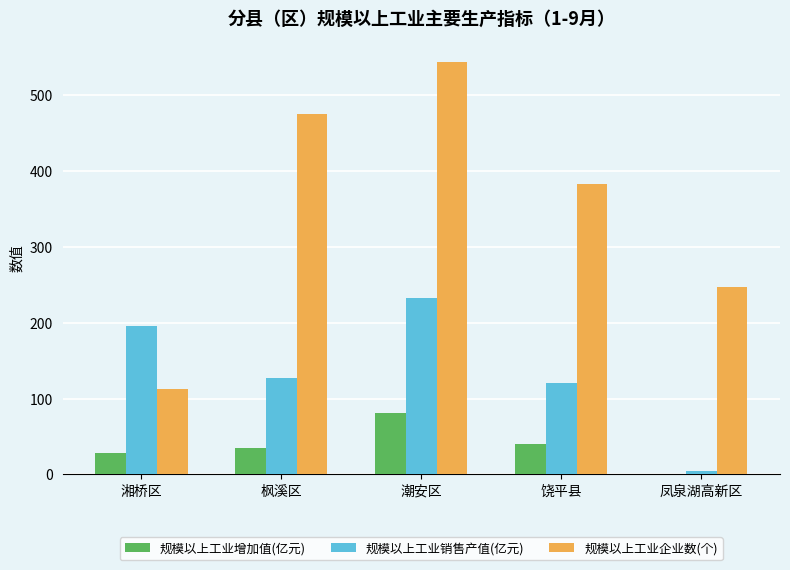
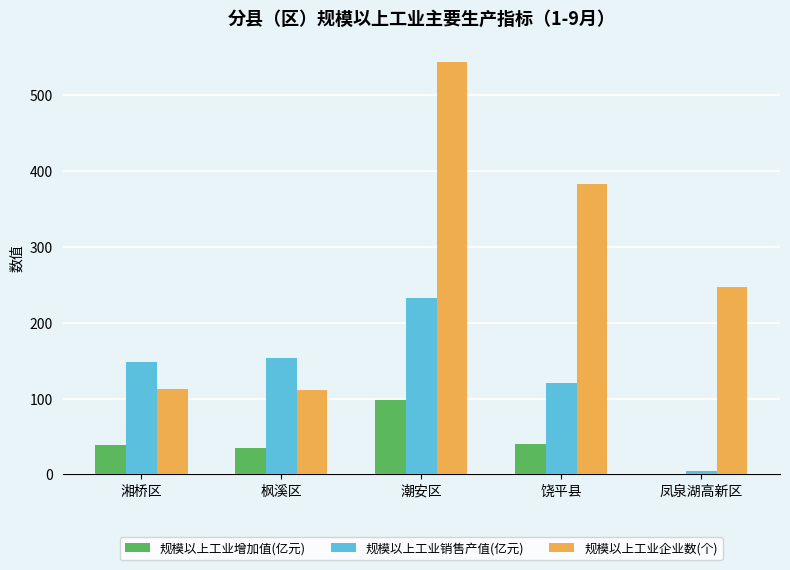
规模以上工业增加值(亿元), 湘桥区: 30 -> 40
规模以上工业销售产值(亿元), 湘桥区: 200 -> 150
规模以上工业销售产值(亿元), 枫溪区: 130 -> 150
规模以上工业企业数(个), 枫溪区: 480 -> 110
规模以上工业增加值(亿元), 潮安区: 80 -> 100
